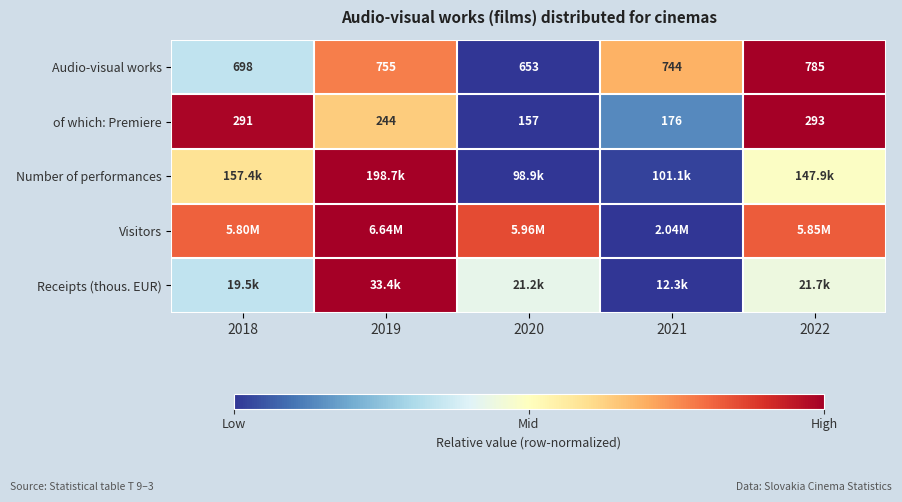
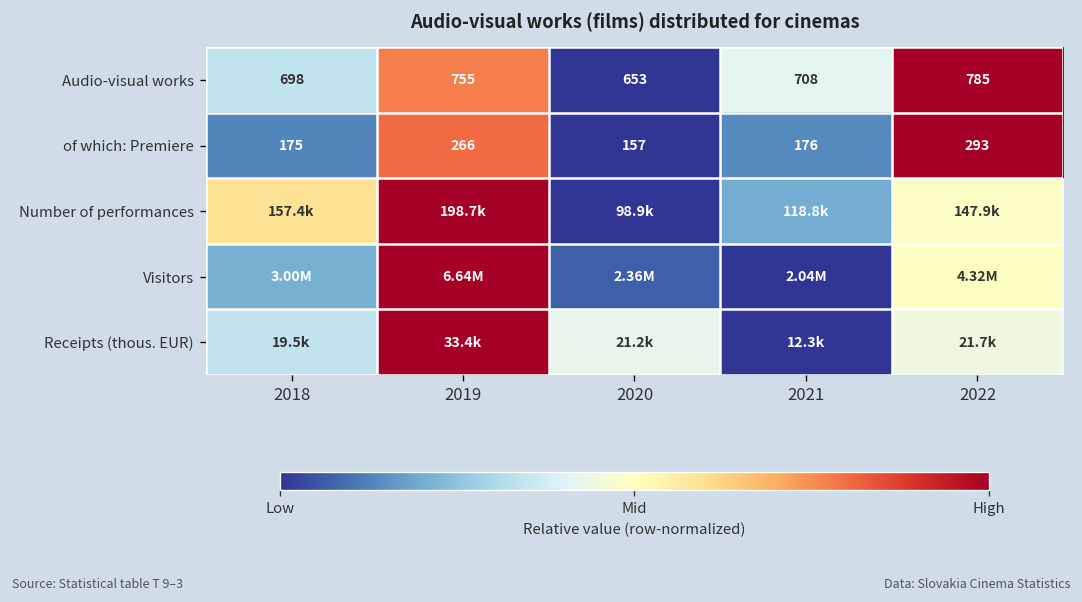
Audio-visual works, 2021: 744 -> 708
of which: Premiere, 2018: 291 -> 175
of which: Premiere, 2019: 244 -> 266
Number of performances, 2021: 101.1k -> 118.8k
Visitors, 2018: 5.80M -> 3.00M
Visitors, 2020: 5.96M -> 2.36M
Visitors, 2022: 5.85M -> 4.32M
